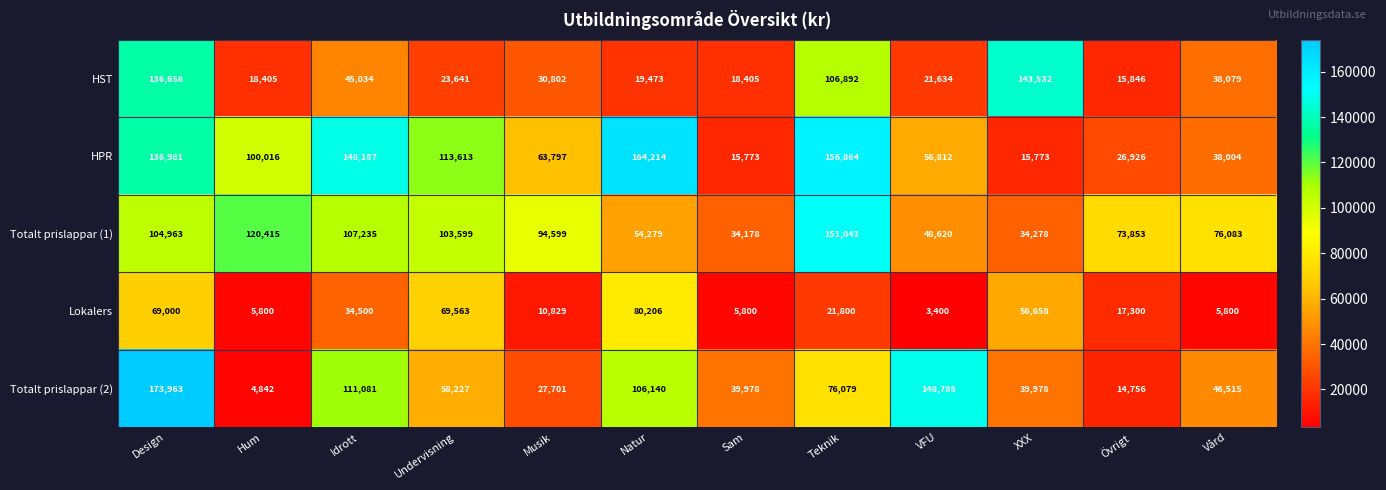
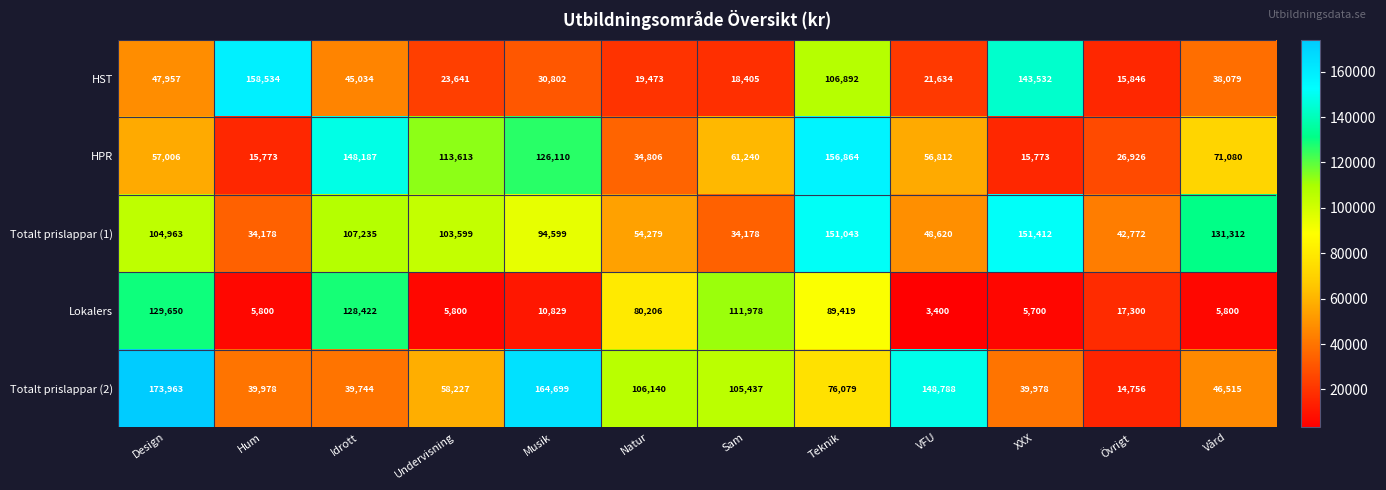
HST, Design: 136,658 -> 47,957
HST, Hum: 18,405 -> 158,534
HPR, Design: 136,981 -> 57,006
HPR, Hum: 100,016 -> 15,773
HPR, Musik: 63,797 -> 126,110
HPR, Natur: 164,214 -> 34,806
HPR, Sam: 15,773 -> 61,240
HPR, Vård: 38,004 -> 71,080
Totalt prislappar (1), Hum: 120,415 -> 34,178
Totalt prislappar (1), XXX: 34,278 -> 151,412
Totalt prislappar (1), Övrigt: 73,853 -> 42,772
Totalt prislappar (1), Vård: 76,083 -> 131,312
Lokalers, Design: 69,000 -> 129,650
Lokalers, Idrott: 34,500 -> 128,422
Lokalers, Undervisning: 69,563 -> 5,800
Lokalers, Sam: 5,800 -> 111,978
Lokalers, Teknik: 21,800 -> 89,419
Lokalers, XXX: 56,658 -> 5,700
Totalt prislappar (2), Hum: 4,842 -> 39,978
Totalt prislappar (2), Idrott: 111,081 -> 39,744
Totalt prislappar (2), Musik: 27,701 -> 164,699
Totalt prislappar (2), Sam: 39,978 -> 105,437
